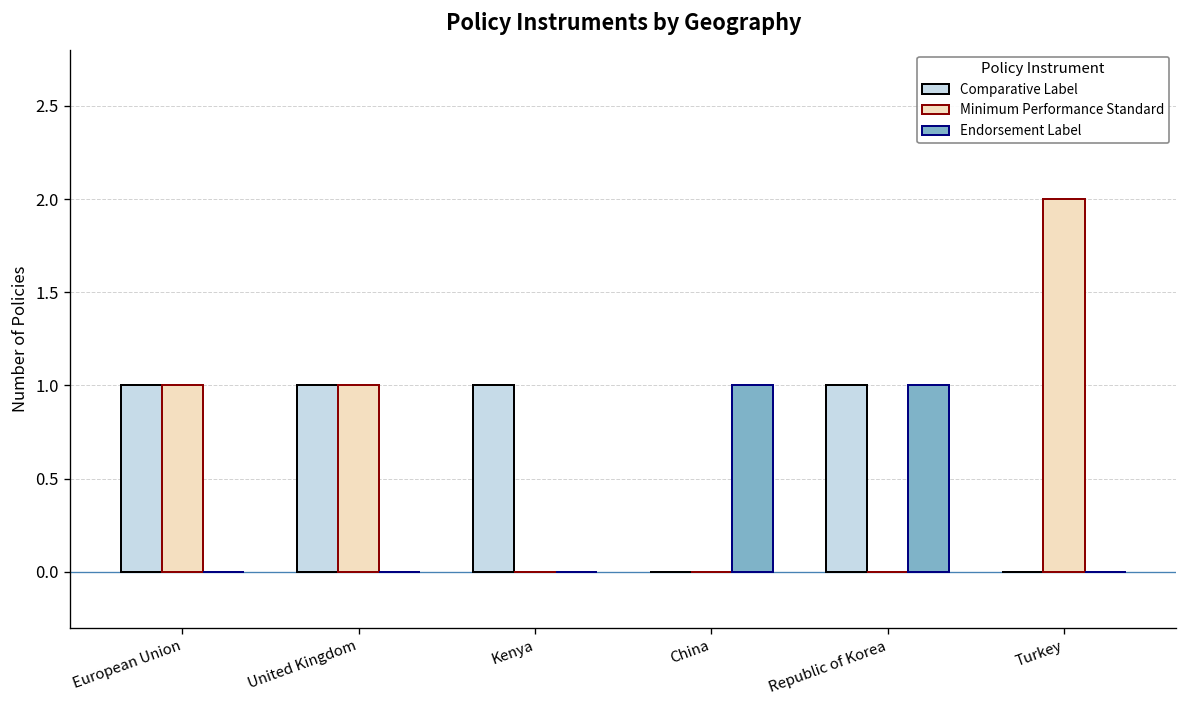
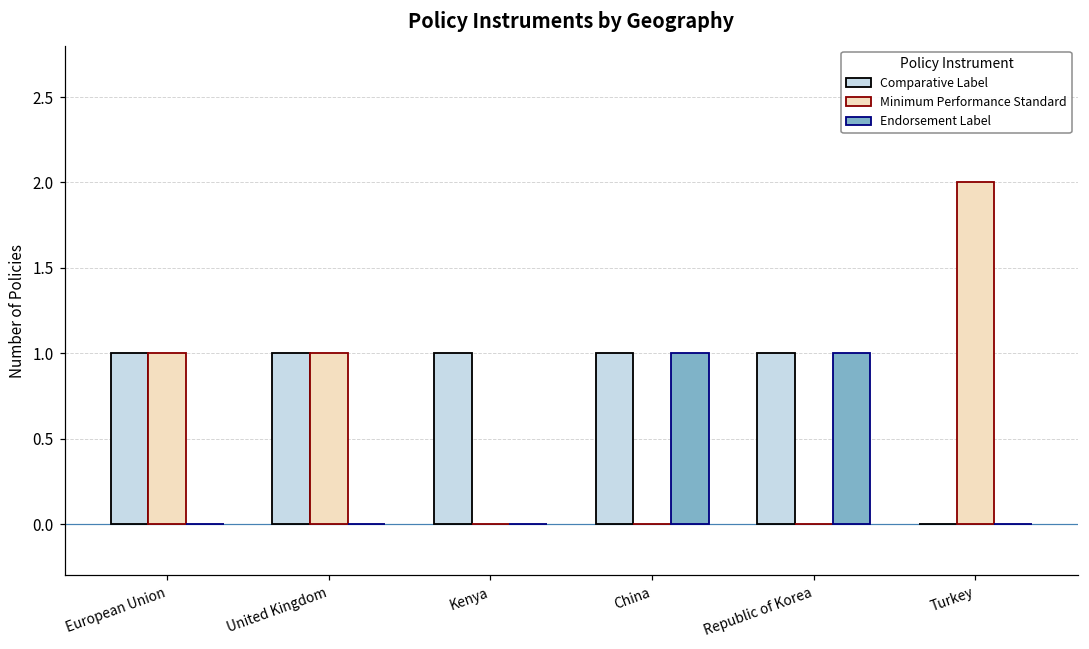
Comparative Label, China: 0 -> 1
